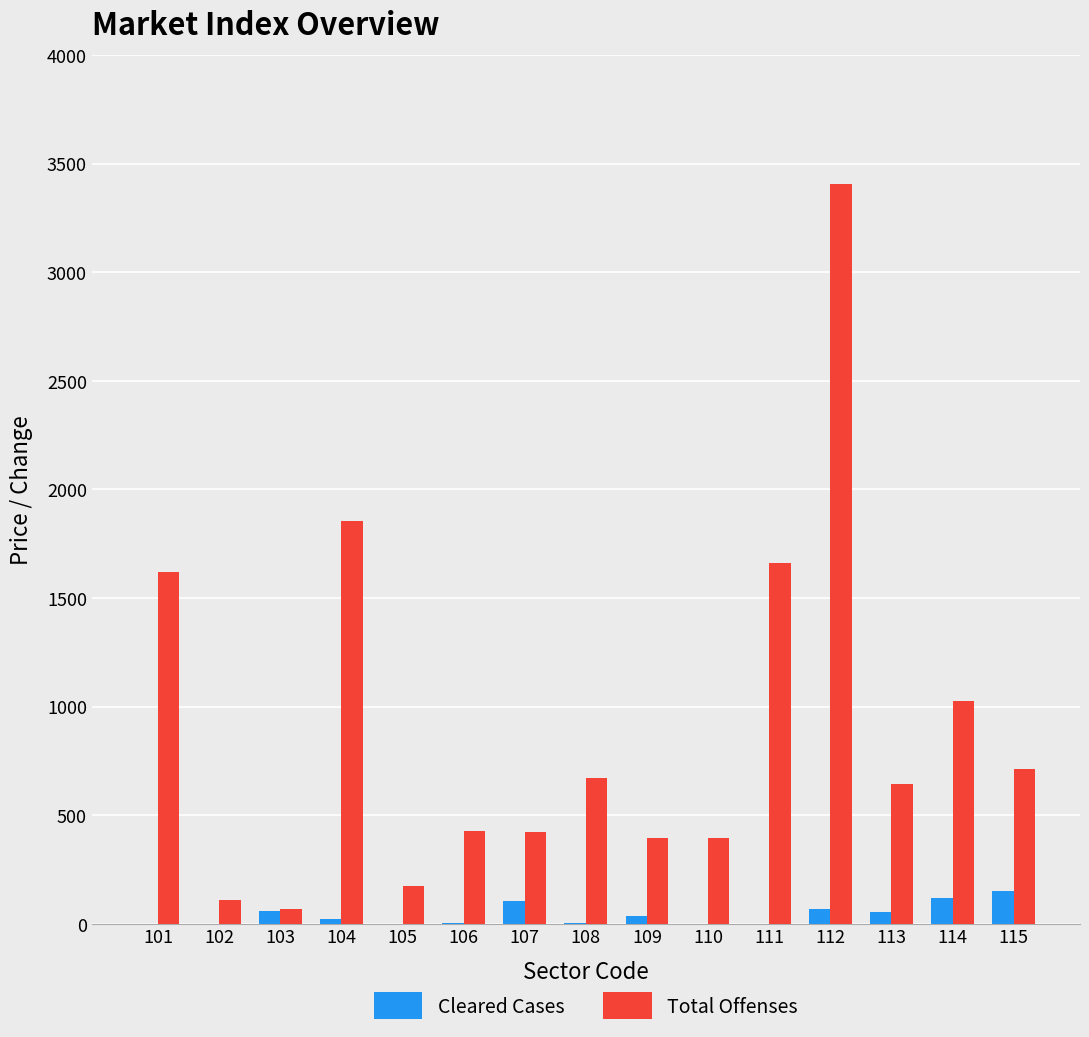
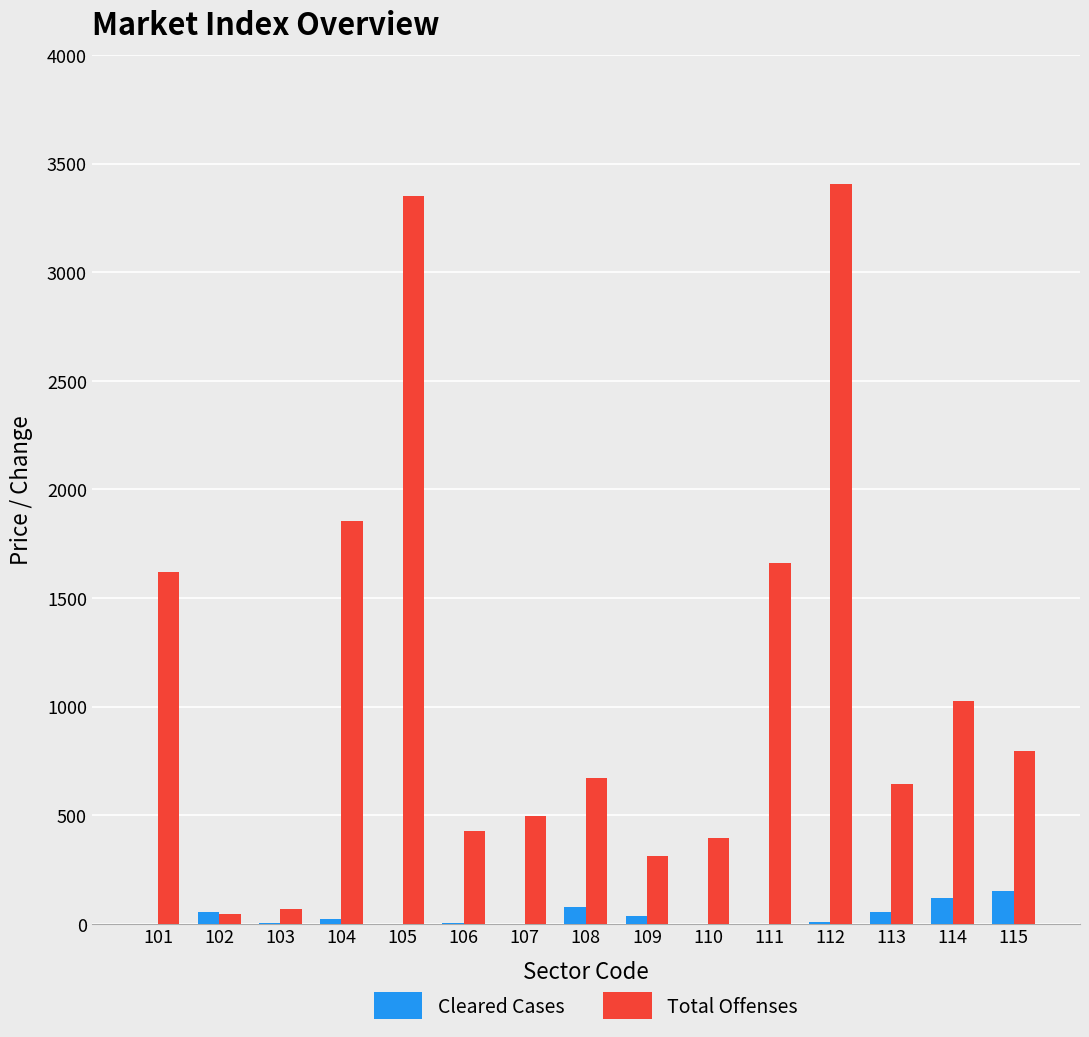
Cleared Cases, 102: 0 -> 50
Total Offenses, 102: 110 -> 40
Cleared Cases, 103: 60 -> 0
Total Offenses, 105: 180 -> 3350
Cleared Cases, 107: 100 -> 0
Total Offenses, 107: 420 -> 500
Cleared Cases, 108: 0 -> 80
Total Offenses, 109: 400 -> 310
Cleared Cases, 112: 70 -> 10
Total Offenses, 115: 710 -> 800
